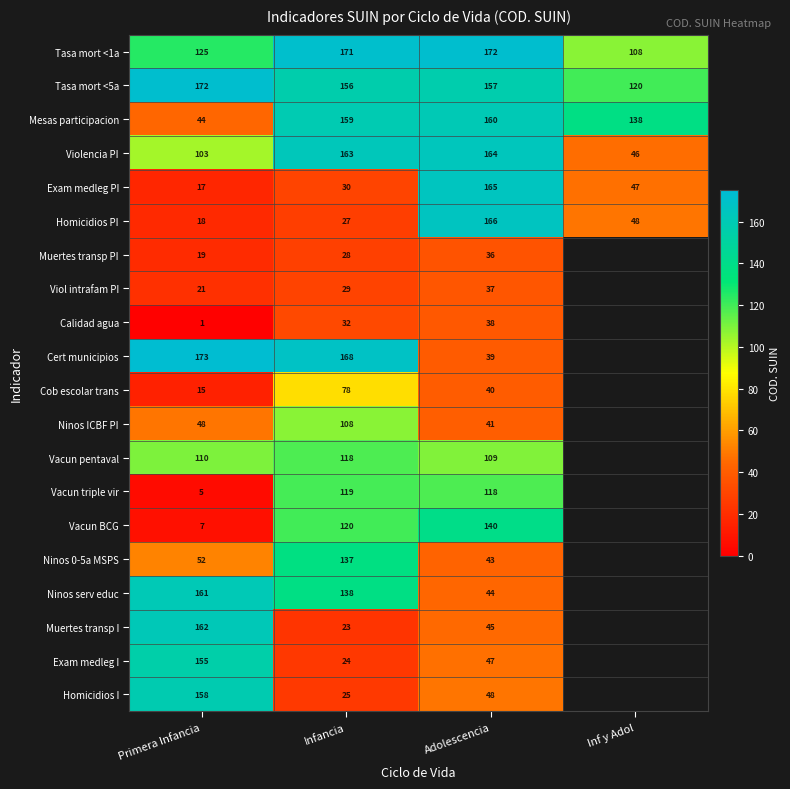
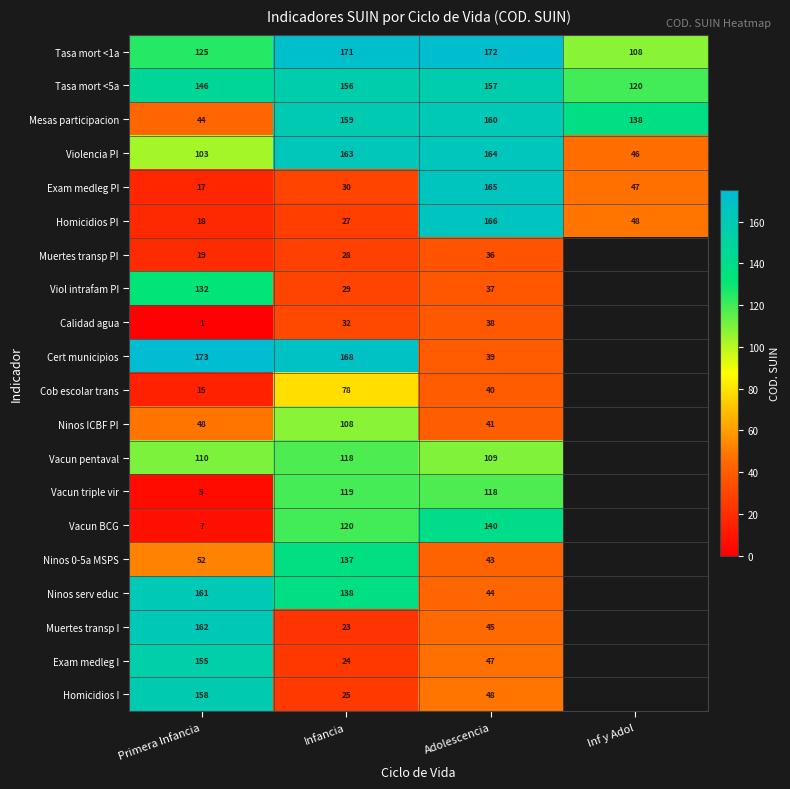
Tasa mort <5a, Primera Infancia: 172 -> 146
Viol intrafam PI, Primera Infancia: 21 -> 132
